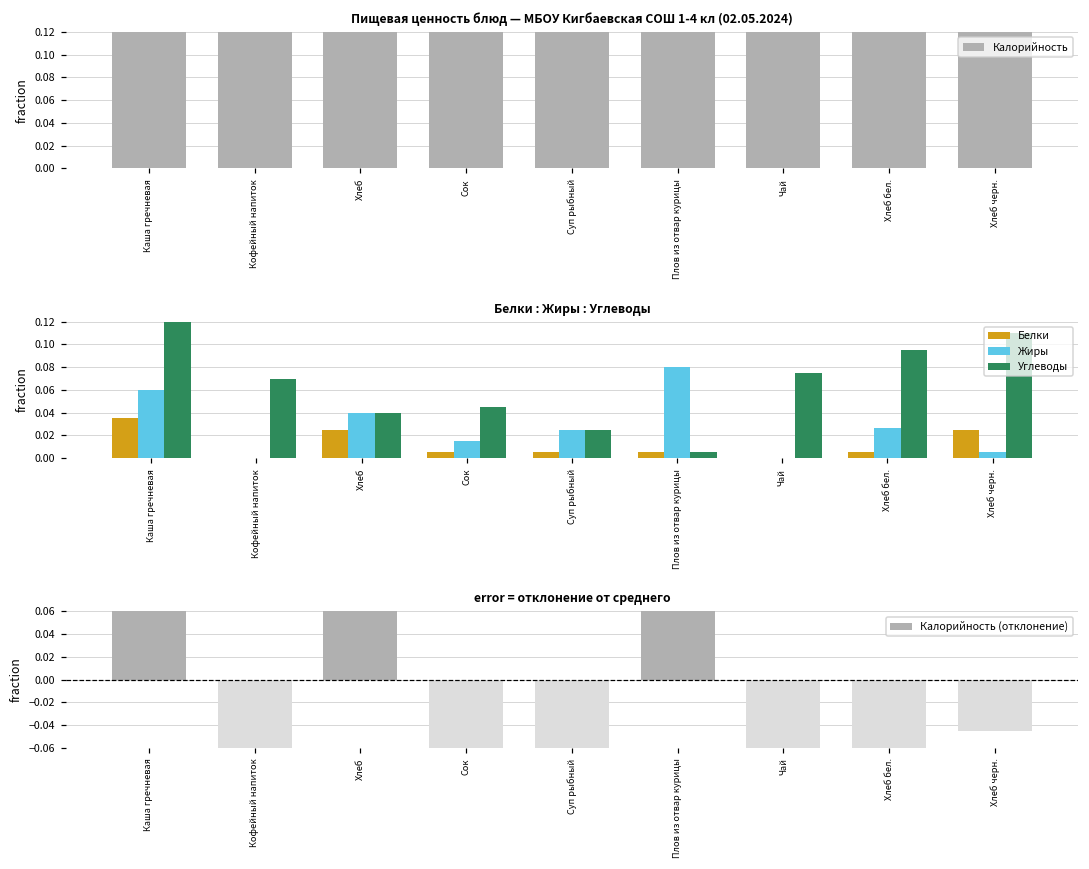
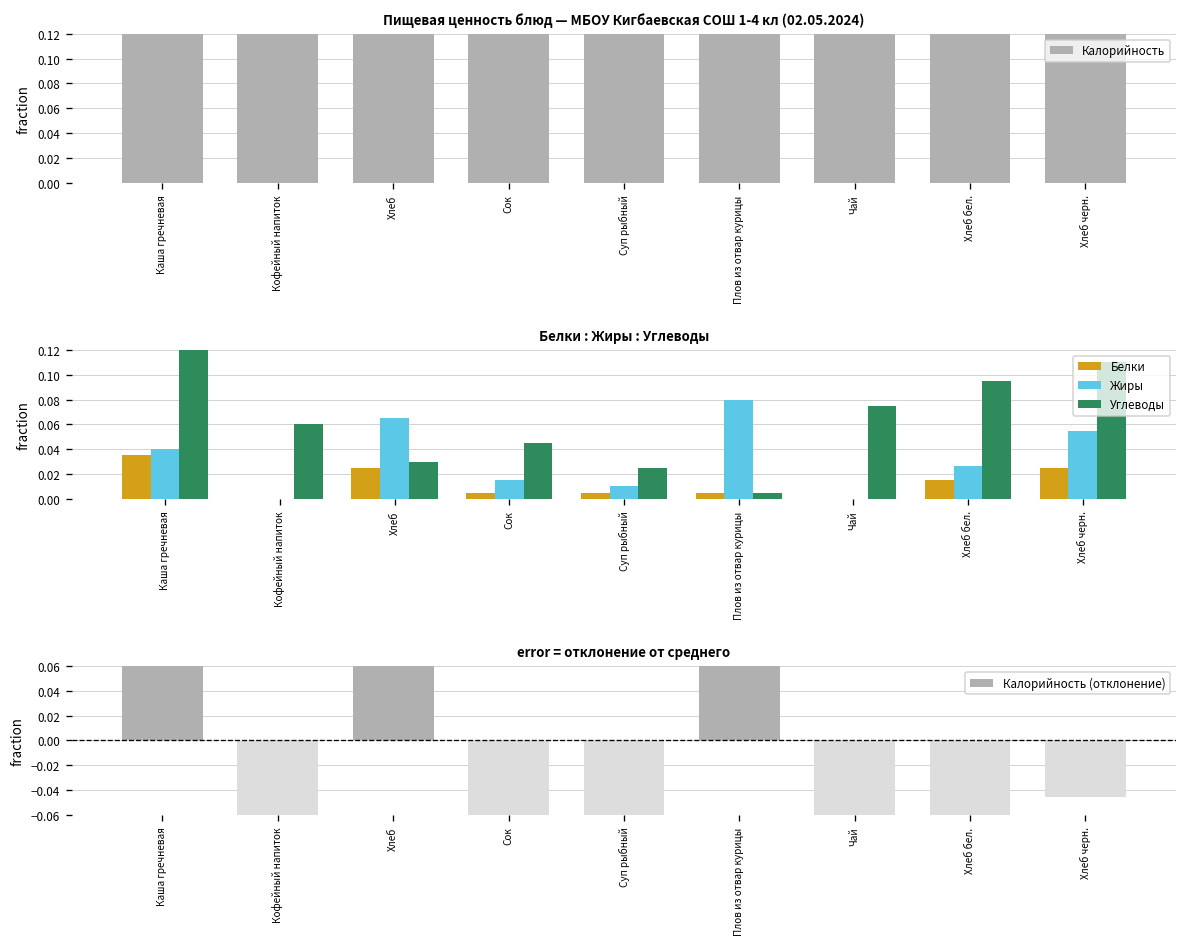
Белки : Жиры : Углеводы, Жиры, Каша гречневая: 0.060 -> 0.040
Белки : Жиры : Углеводы, Углеводы, Кофейный напиток: 0.070 -> 0.060
Белки : Жиры : Углеводы, Жиры, Хлеб: 0.040 -> 0.065
Белки : Жиры : Углеводы, Углеводы, Хлеб: 0.040 -> 0.030
Белки : Жиры : Углеводы, Жиры, Суп рыбный: 0.025 -> 0.010
Белки : Жиры : Углеводы, Белки, Хлеб бел.: 0.005 -> 0.015
Белки : Жиры : Углеводы, Жиры, Хлеб черн.: 0.005 -> 0.055
